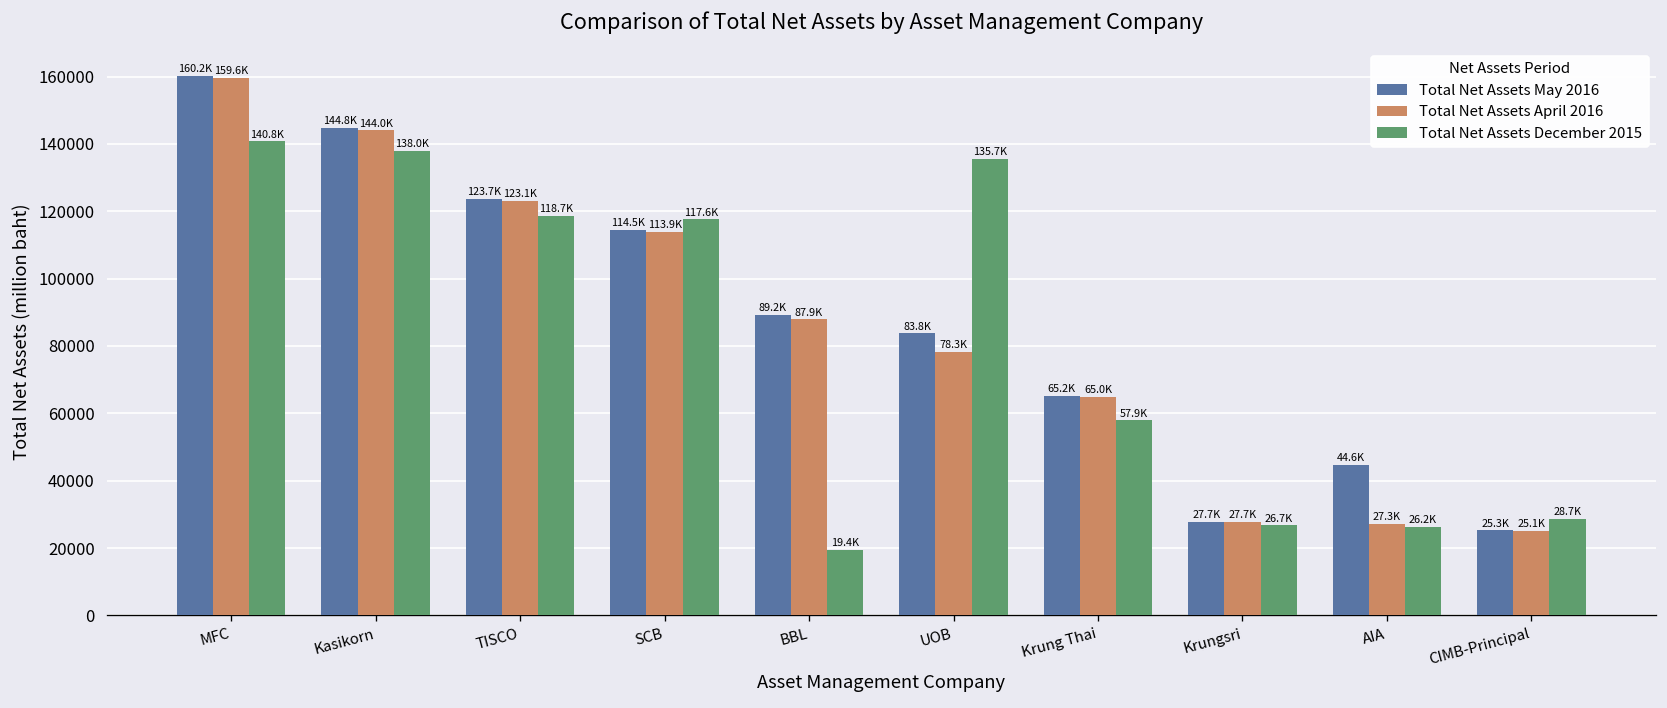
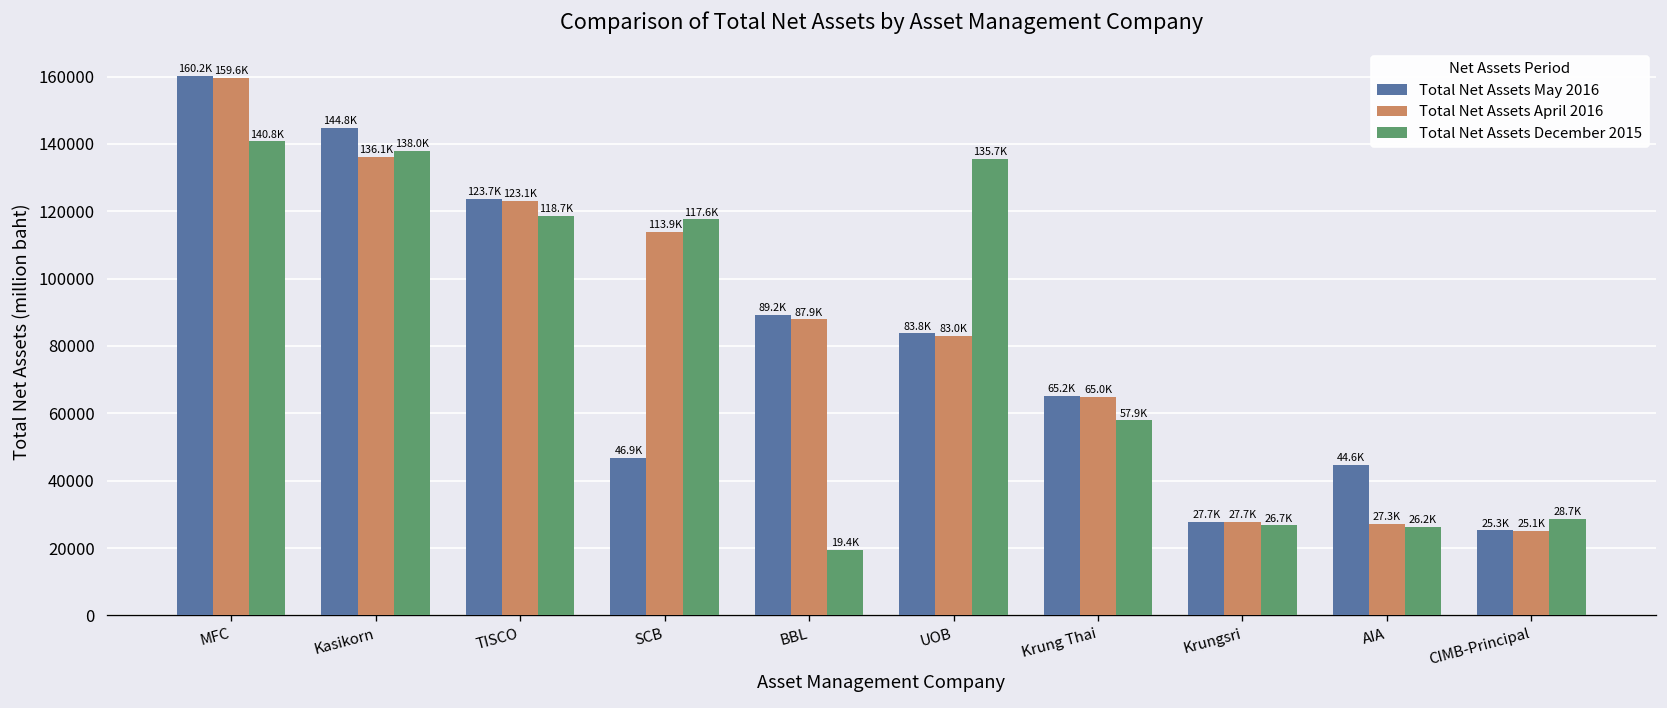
Total Net Assets April 2016, Kasikorn: 144.0K -> 136.1K
Total Net Assets May 2016, SCB: 114.5K -> 46.9K
Total Net Assets April 2016, UOB: 78.3K -> 83.0K
